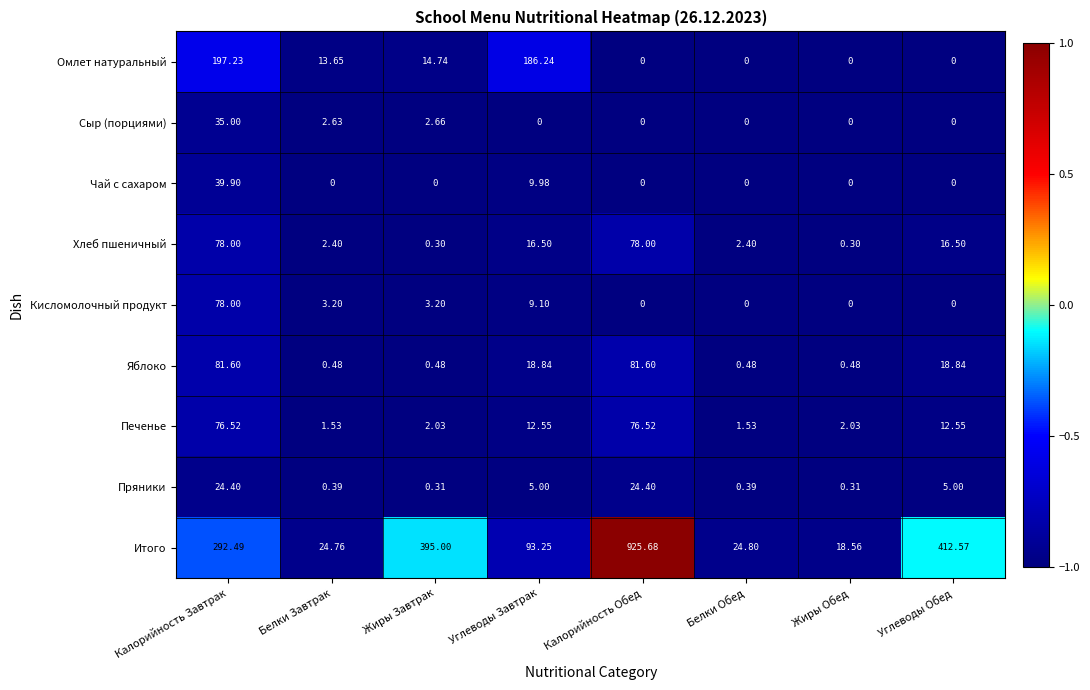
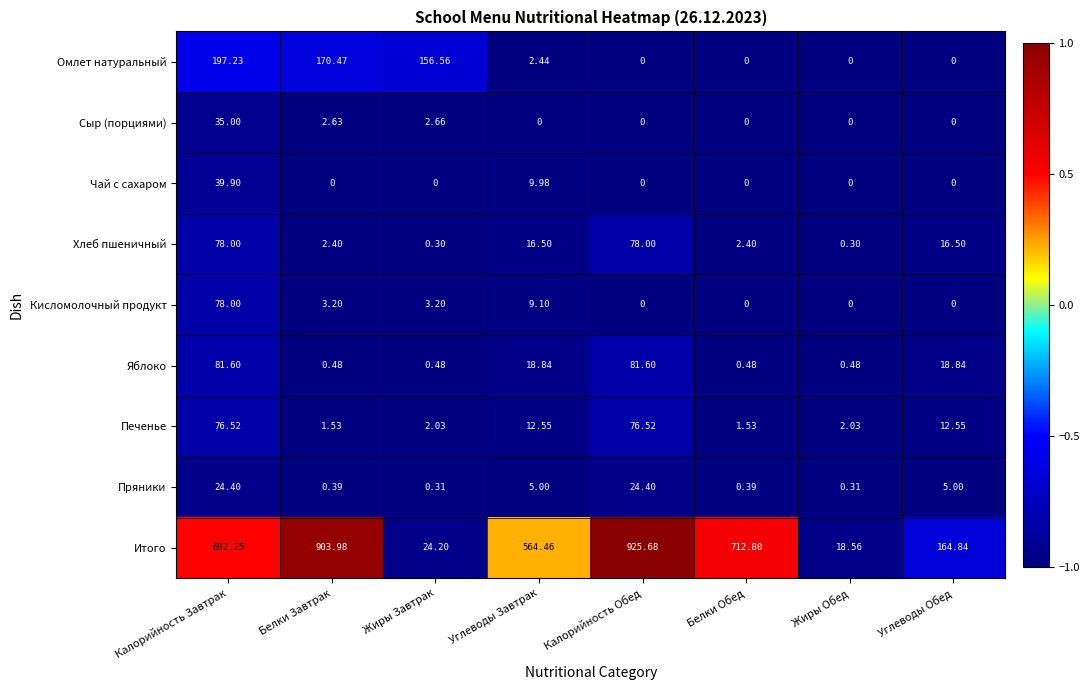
Омлет натуральный, Белки Завтрак: 13.65 -> 170.47
Омлет натуральный, Жиры Завтрак: 14.74 -> 156.56
Омлет натуральный, Углеводы Завтрак: 186.24 -> 2.44
Итого, Калорийность Завтрак: 292.49 -> 692.25
Итого, Белки Завтрак: 24.76 -> 903.98
Итого, Жиры Завтрак: 395.00 -> 24.20
Итого, Углеводы Завтрак: 93.25 -> 564.46
Итого, Белки Обед: 24.80 -> 712.80
Итого, Углеводы Обед: 412.57 -> 164.84
